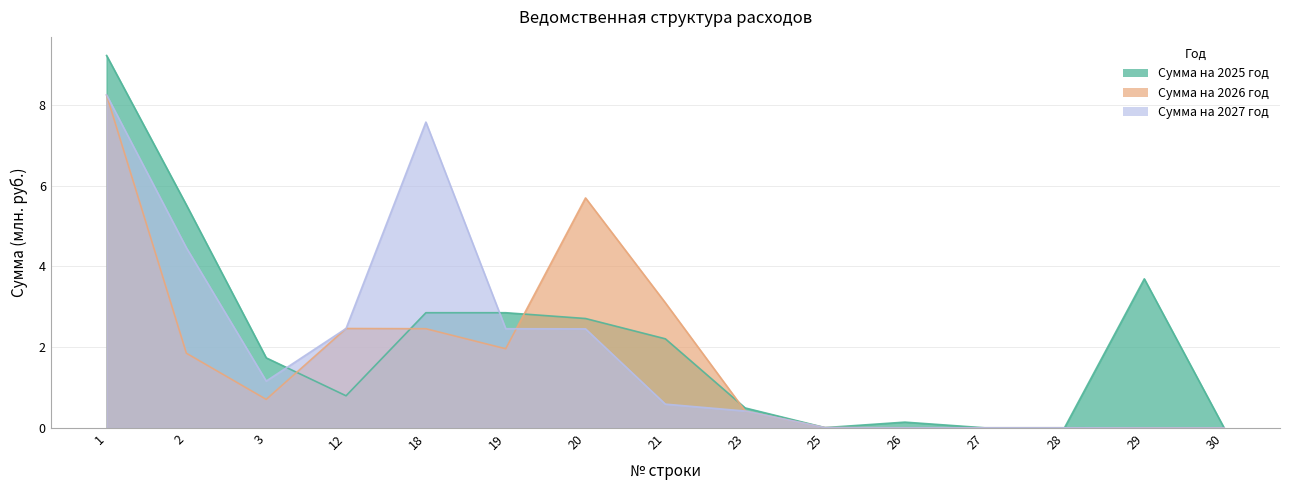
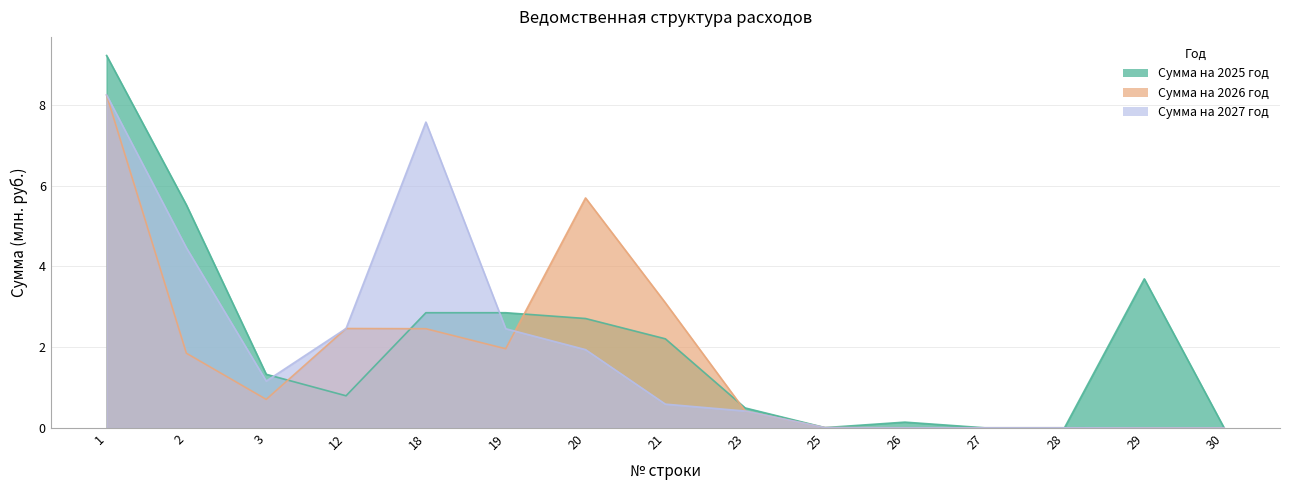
Сумма на 2025 год, 3: 1.7 -> 1.3
Сумма на 2027 год, 20: 2.5 -> 1.9
